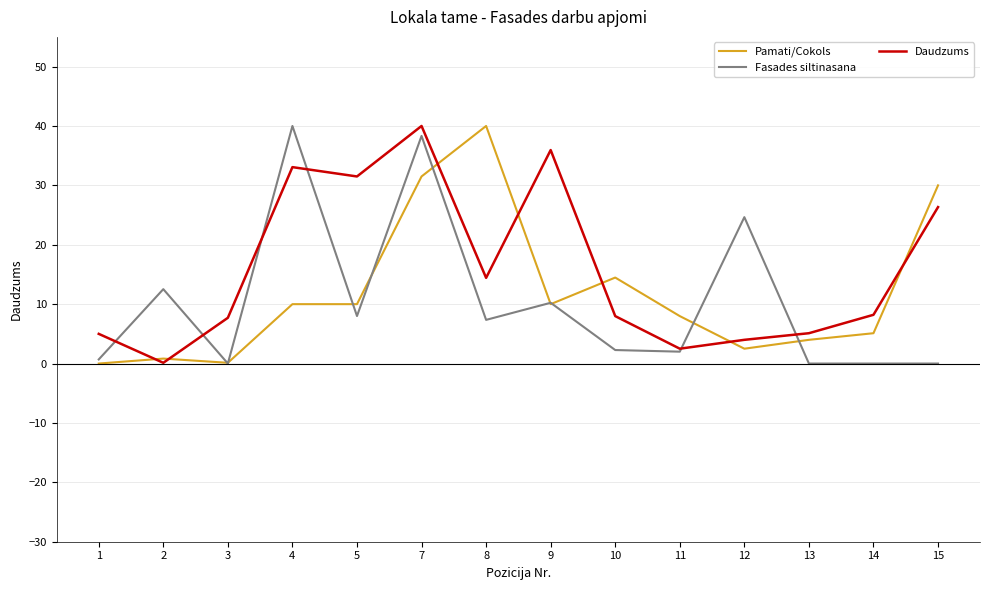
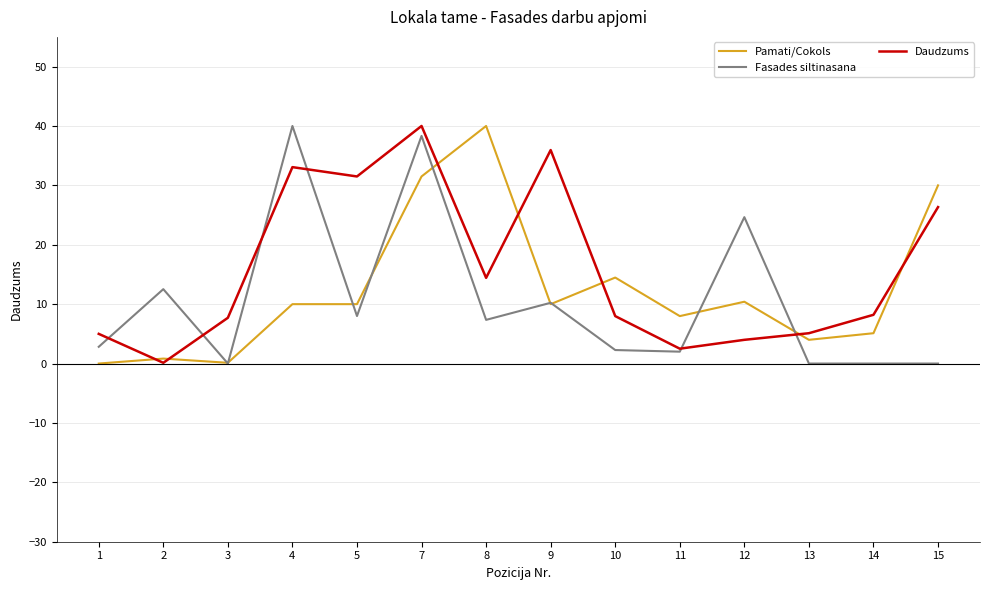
Fasades siltinasana, 1: 1 -> 3
Pamati/Cokols, 12: 3 -> 10
